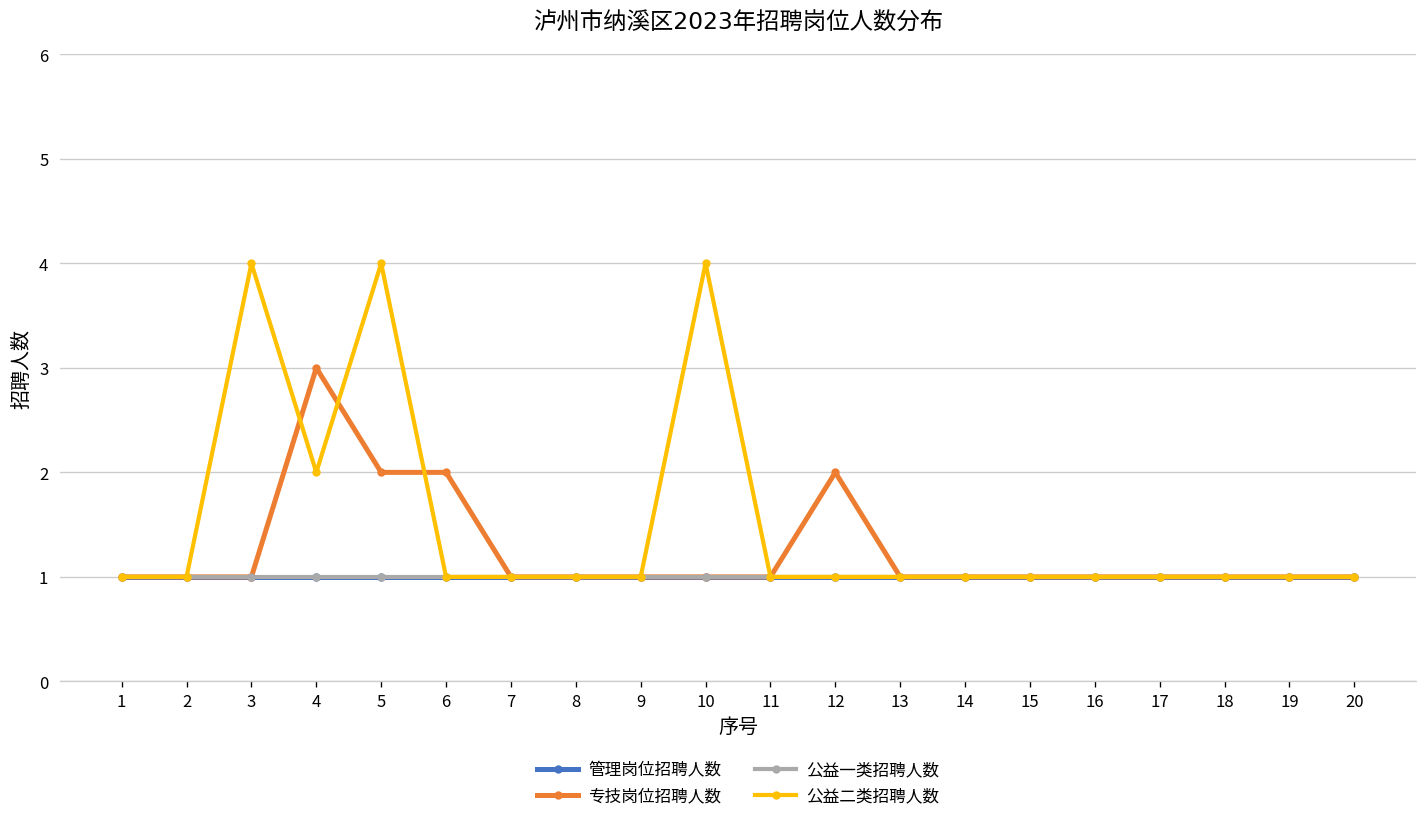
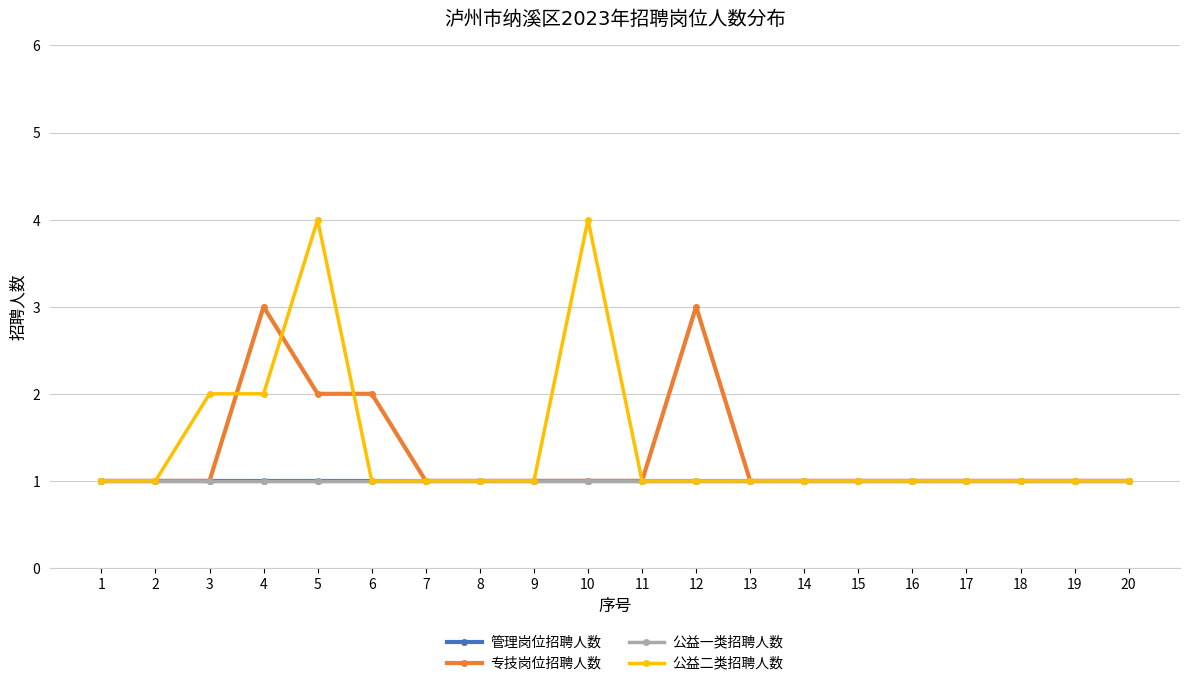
公益二类招聘人数, 3: 4 -> 2
专技岗位招聘人数, 12: 2 -> 3
